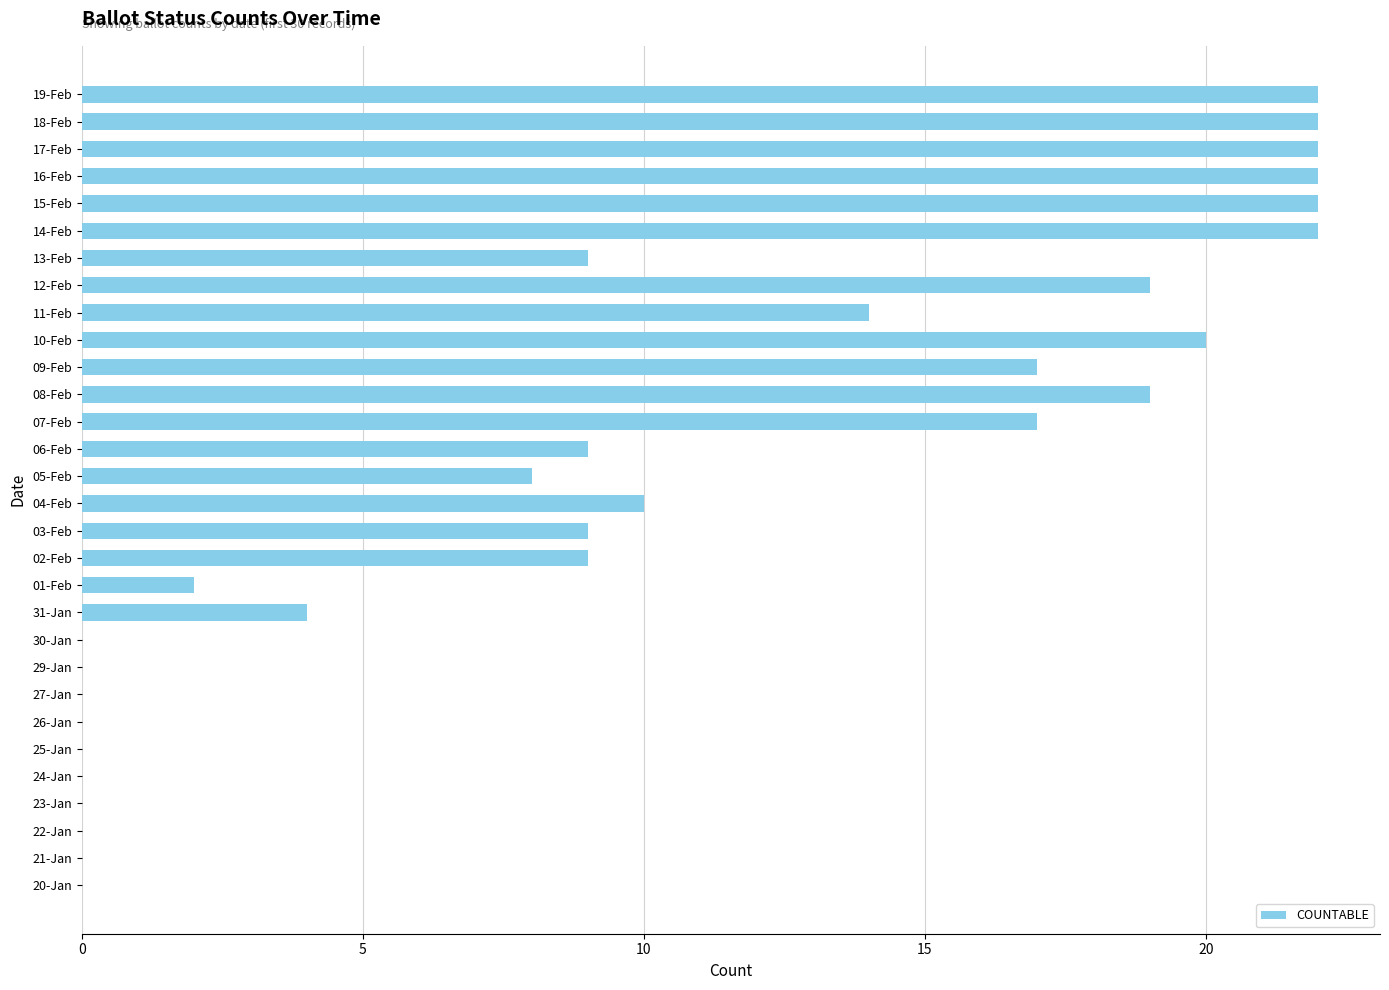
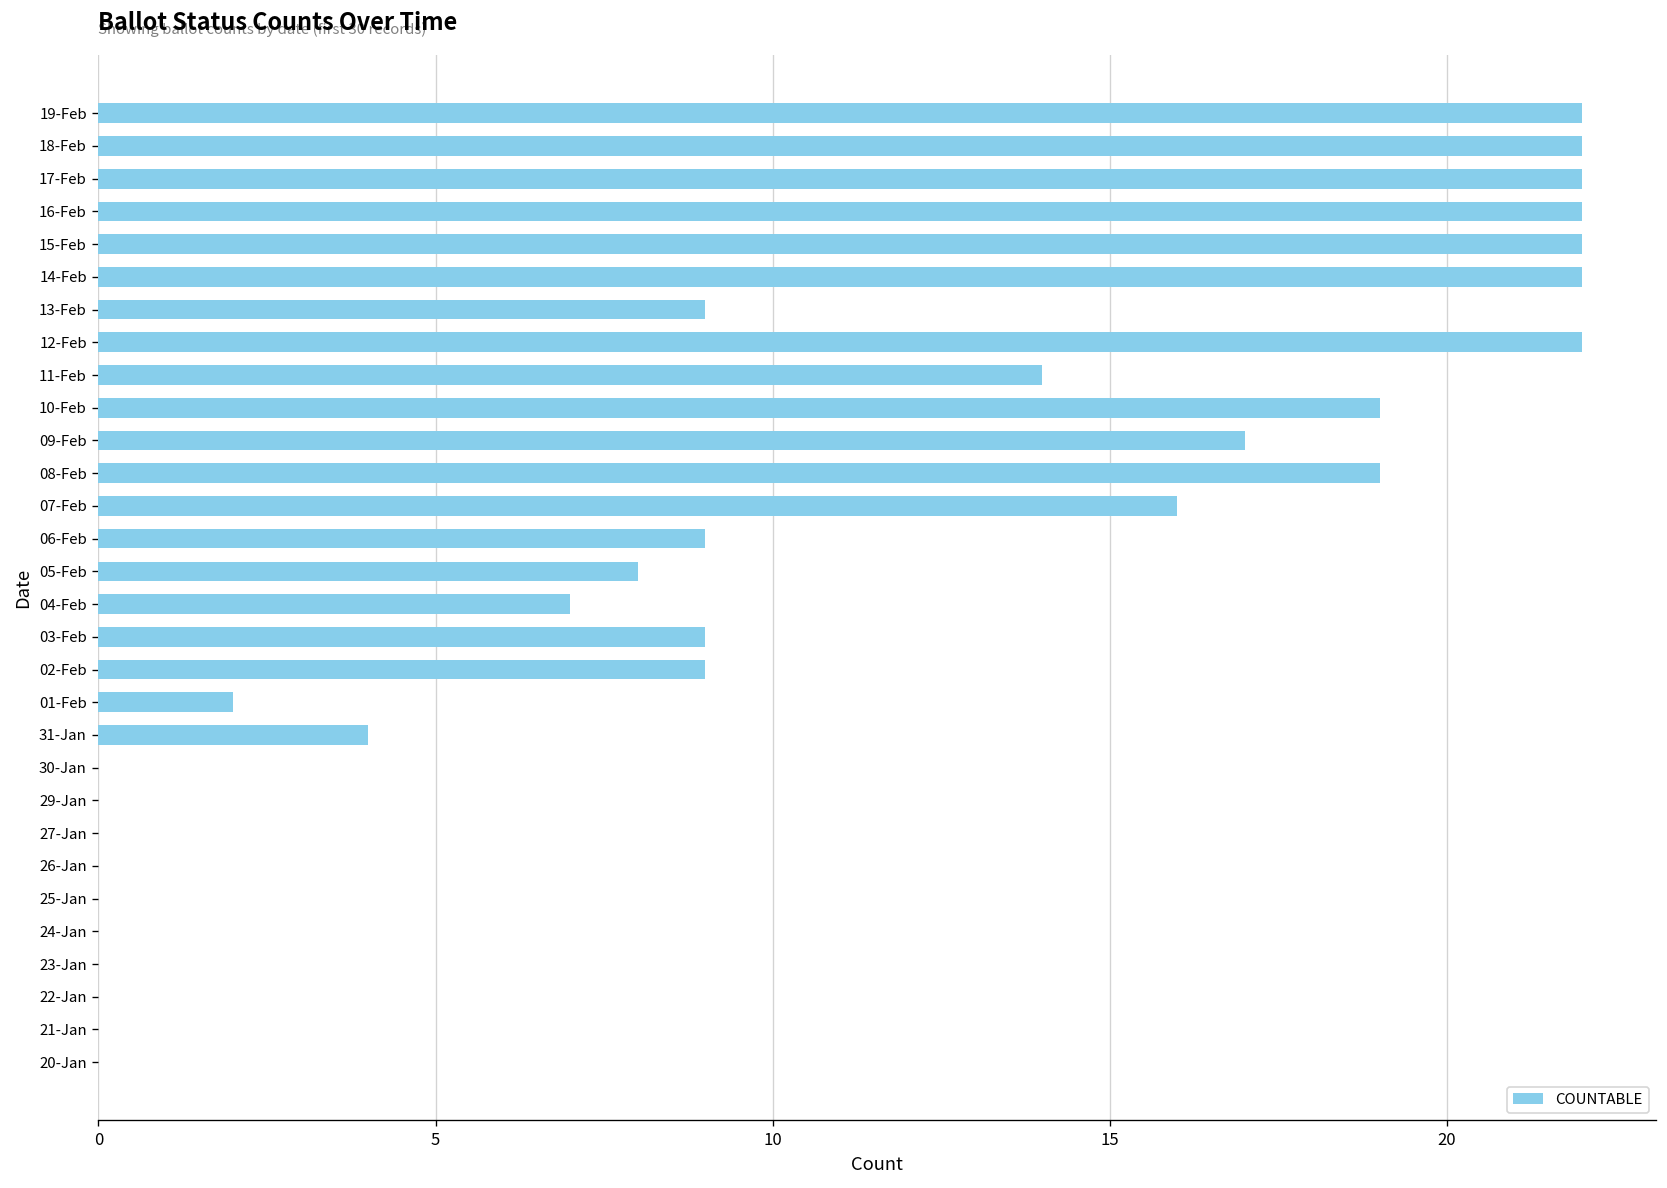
12-Feb: 19 -> 22
10-Feb: 20 -> 19
07-Feb: 17 -> 16
04-Feb: 10 -> 7
